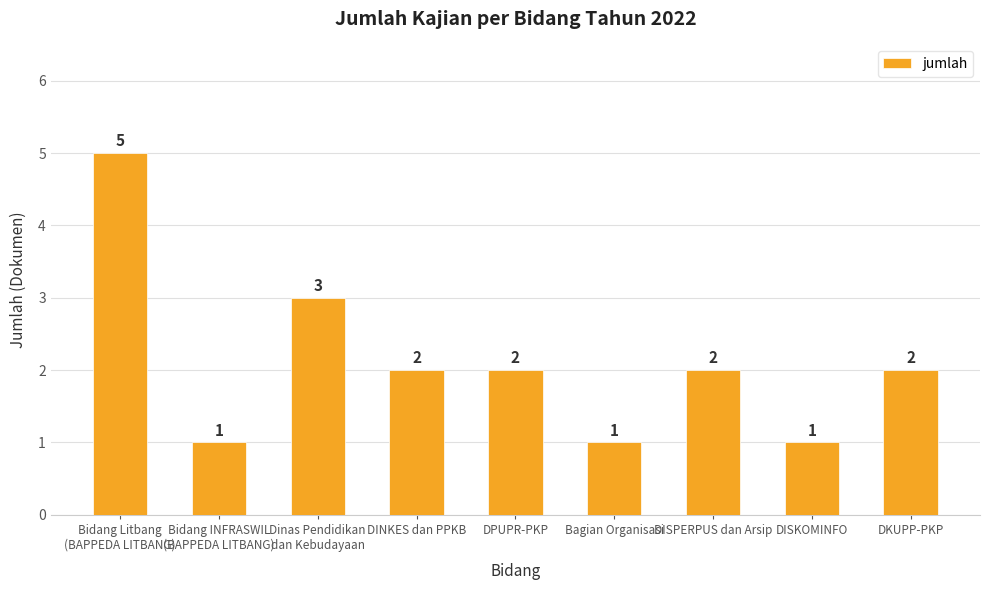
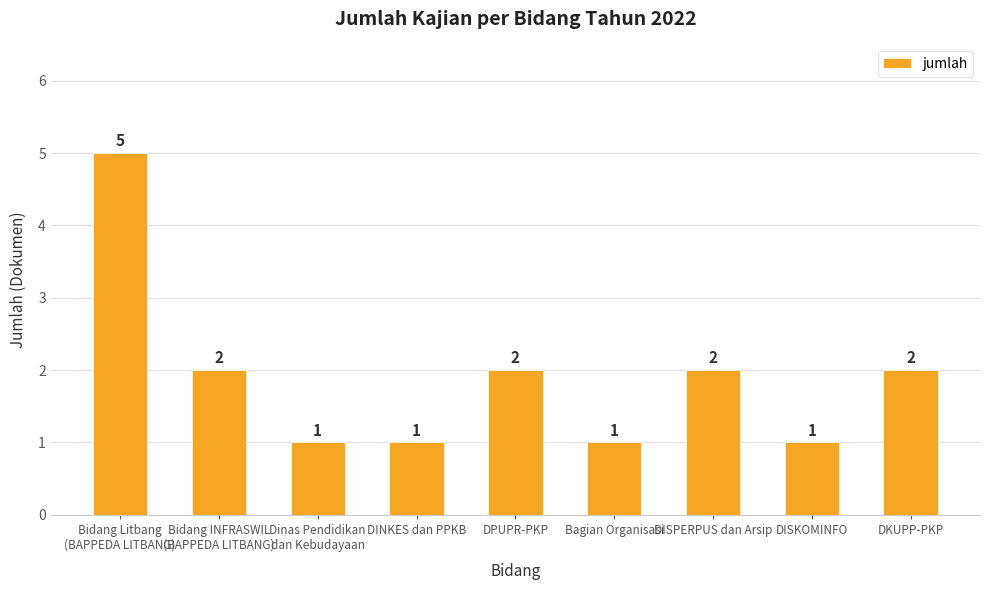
Bidang INFRASWIL (BAPPEDA LITBANG): 1 -> 2
Dinas Pendidikan dan Kebudayaan: 3 -> 1
DINKES dan PPKB: 2 -> 1
